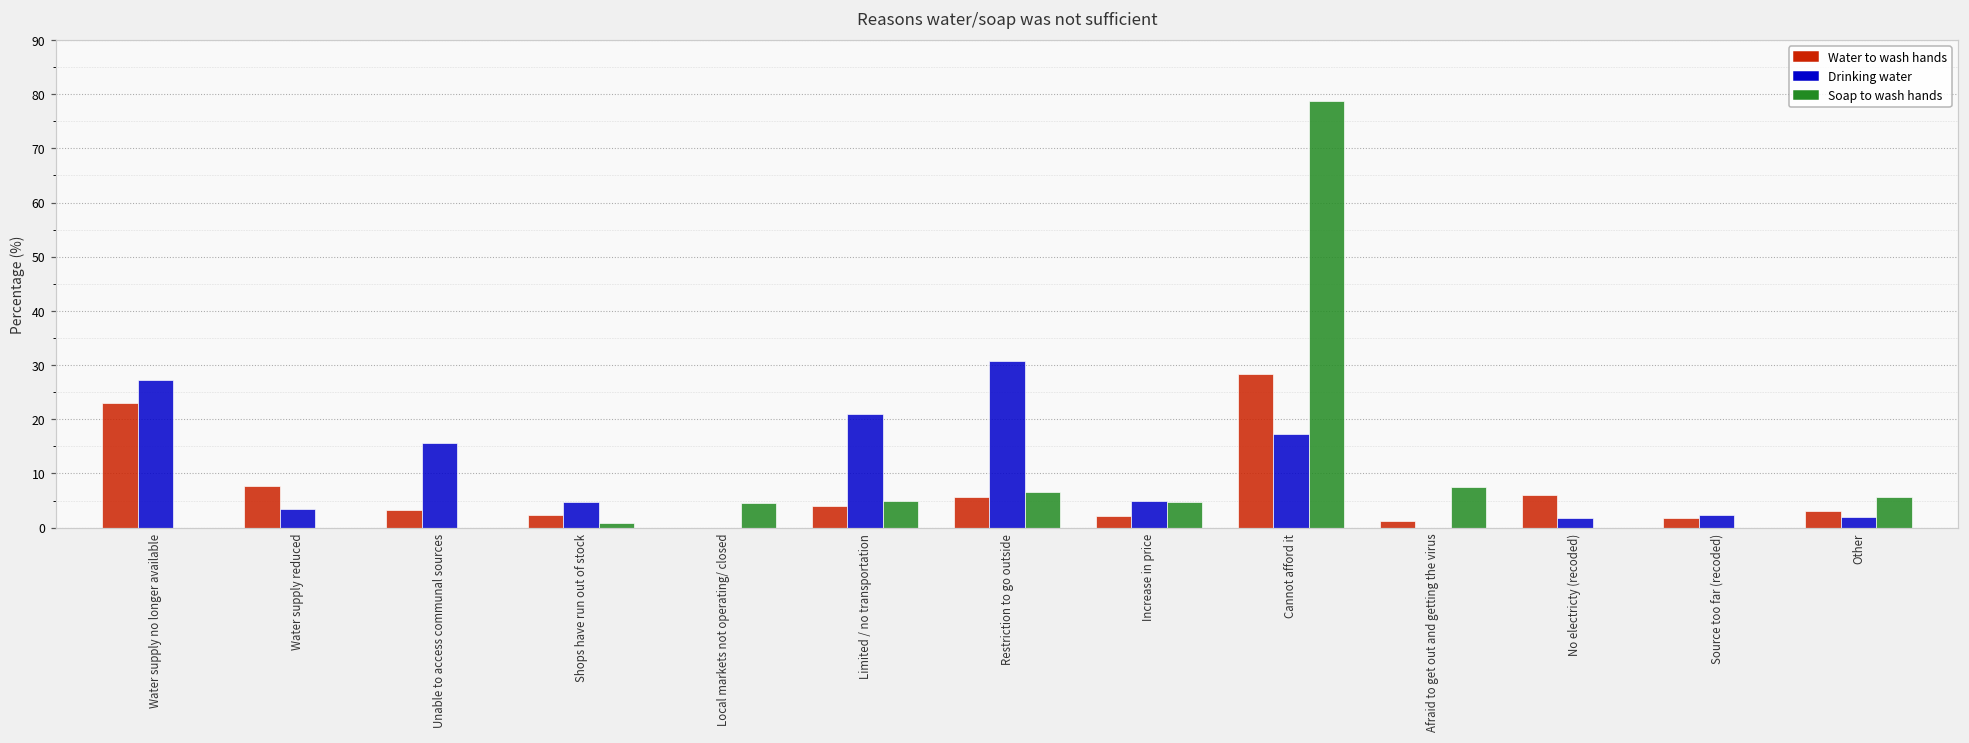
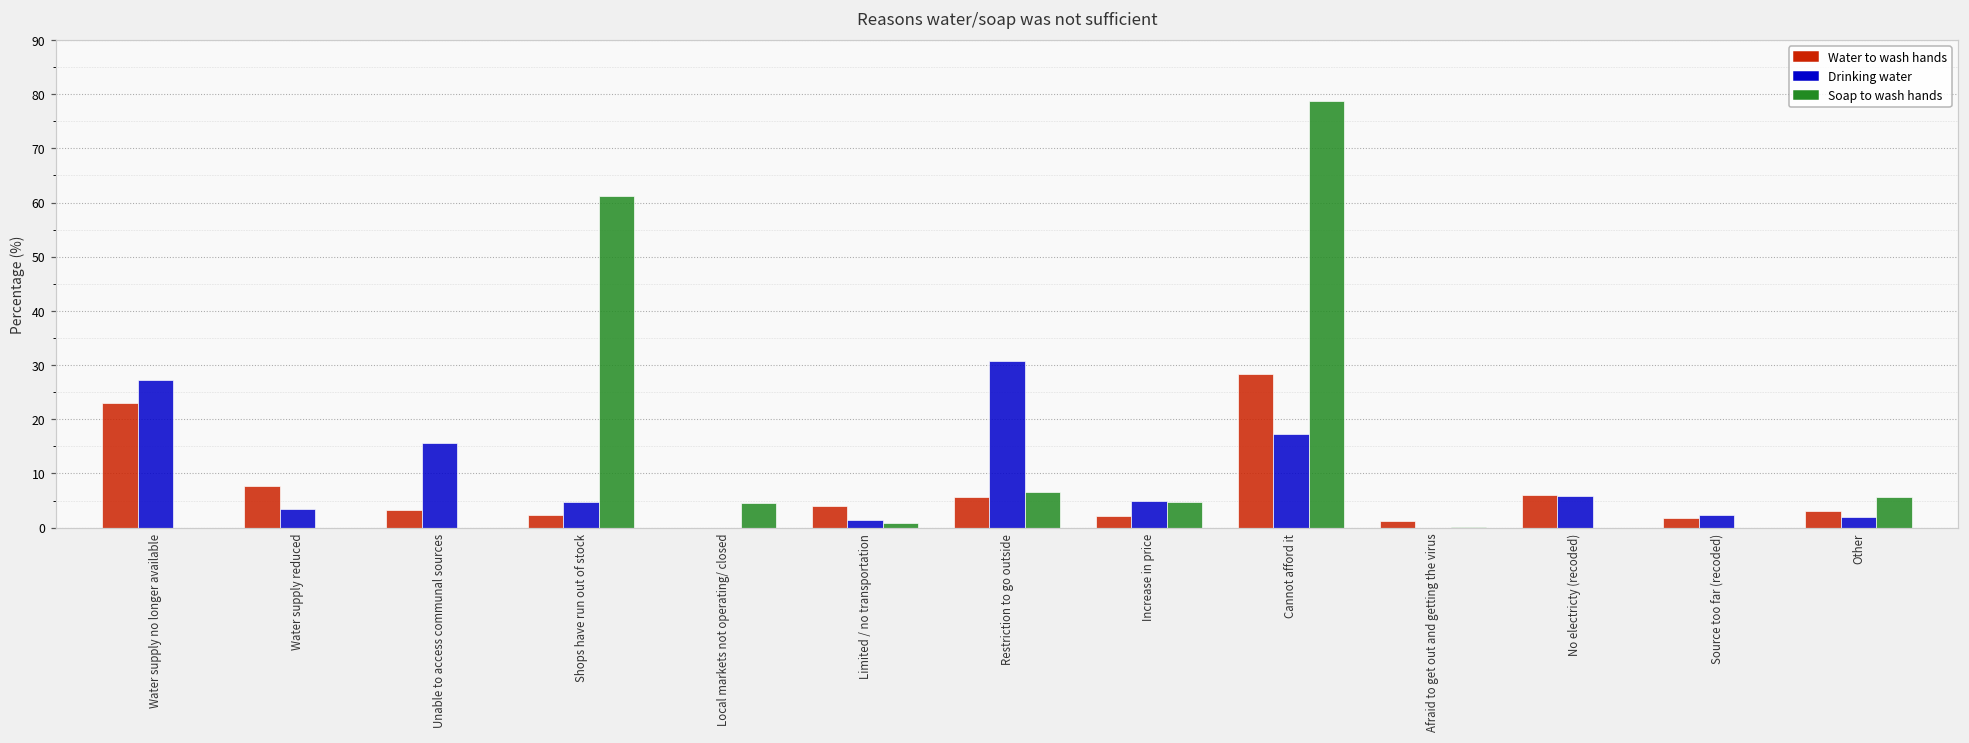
Soap to wash hands, Shops have run out of stock: 1 -> 61
Drinking water, Limited / no transportation: 21 -> 1
Soap to wash hands, Limited / no transportation: 5 -> 1
Soap to wash hands, Afraid to get out and getting the virus: 7 -> 0
Drinking water, No electricty (recoded): 2 -> 6
